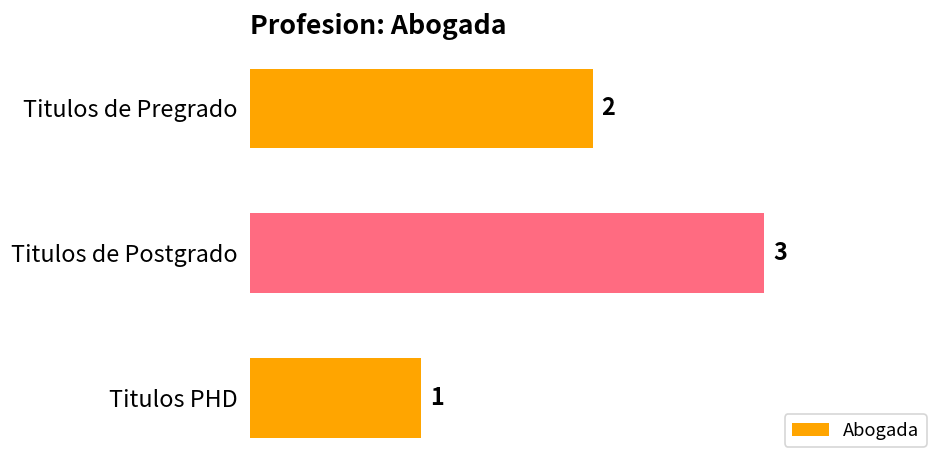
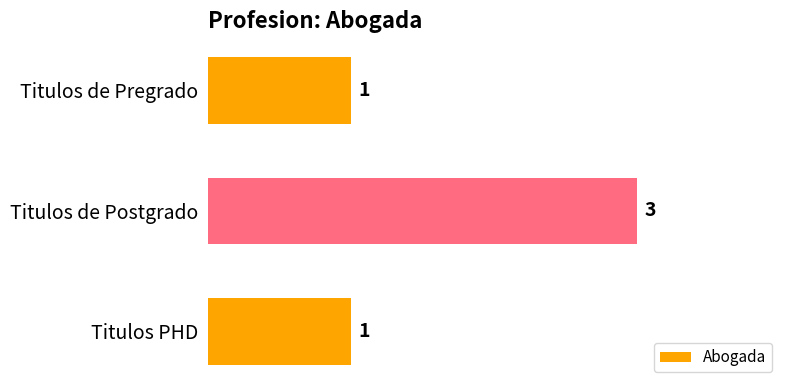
Titulos de Pregrado: 2 -> 1
